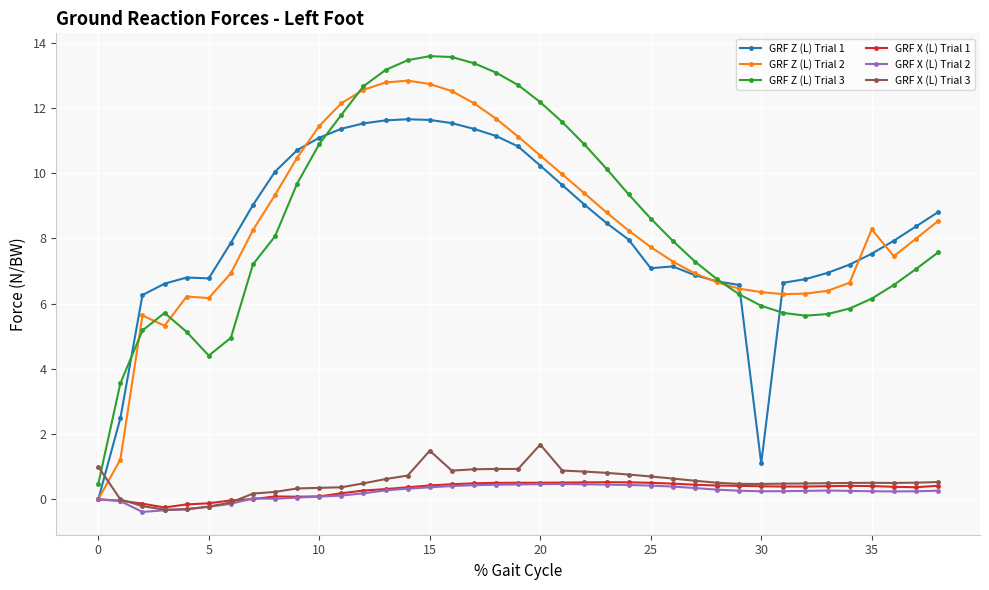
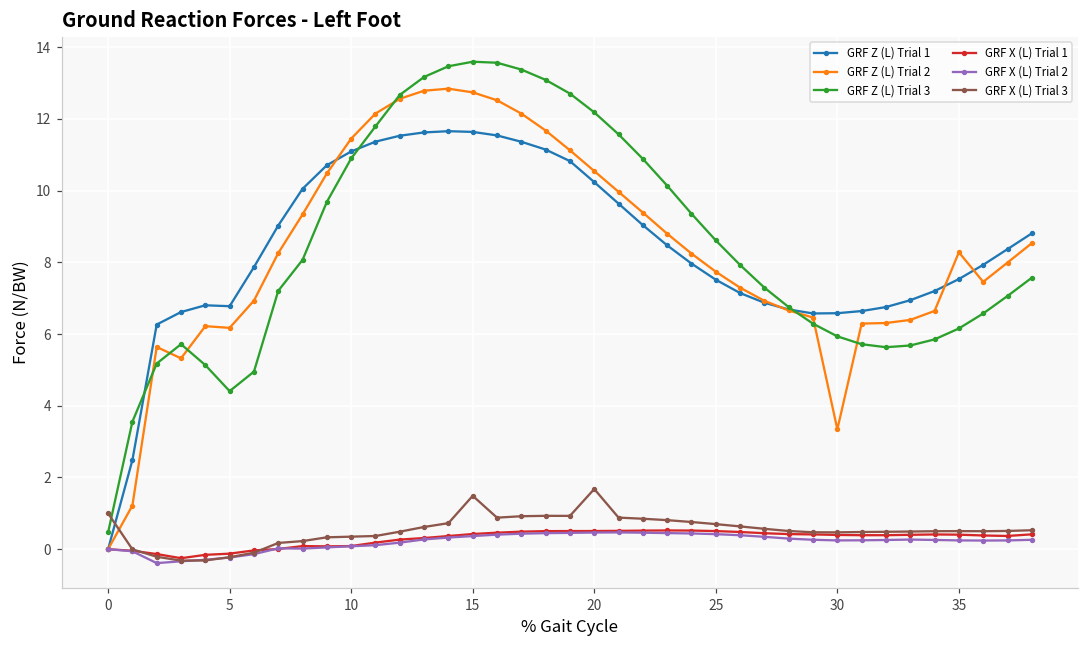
GRF Z (L) Trial 1, 25: 7.1 -> 7.5
GRF Z (L) Trial 1, 30: 1.1 -> 6.6
GRF Z (L) Trial 2, 30: 6.4 -> 3.3
